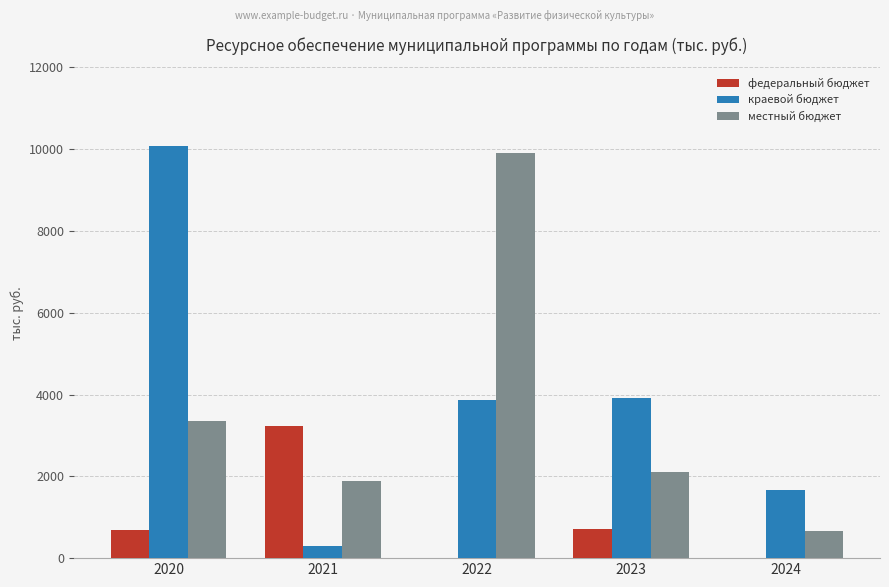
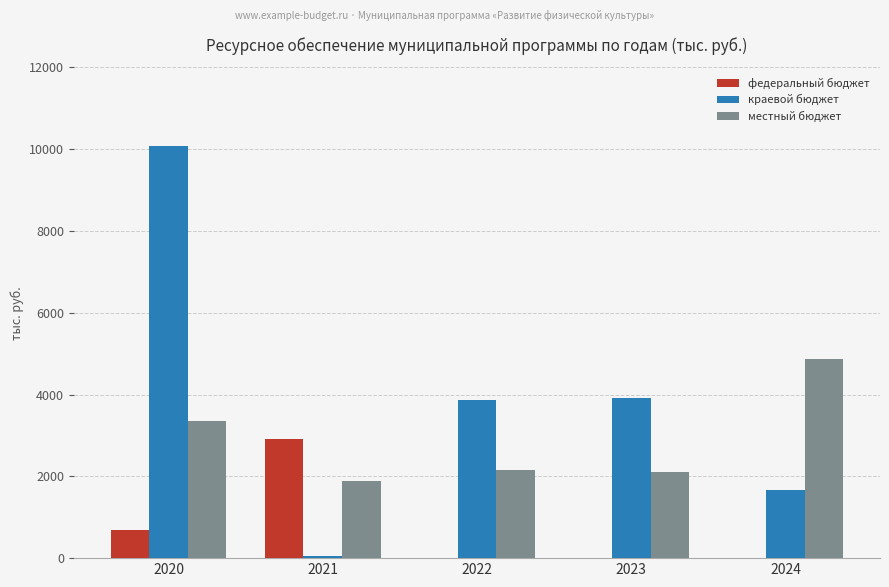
федеральный бюджет, 2021: 3200 -> 2900
краевой бюджет, 2021: 300 -> 100
местный бюджет, 2022: 9900 -> 2100
федеральный бюджет, 2023: 700 -> 0
местный бюджет, 2024: 700 -> 4900
